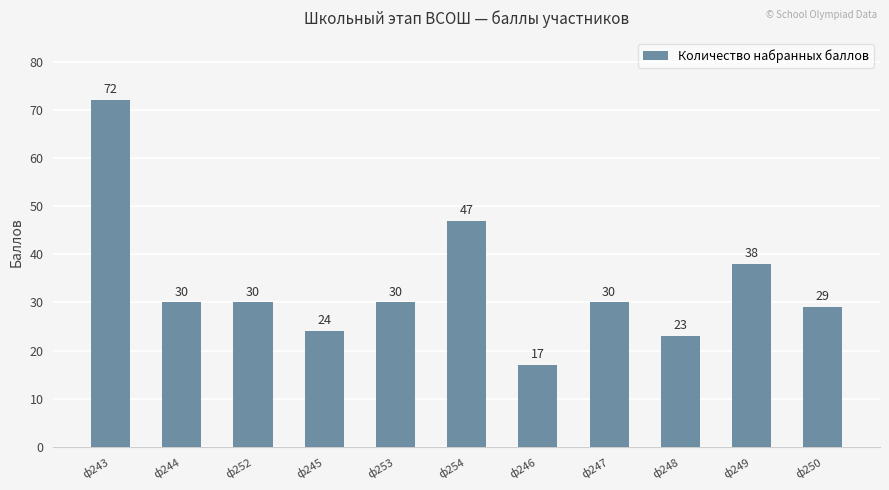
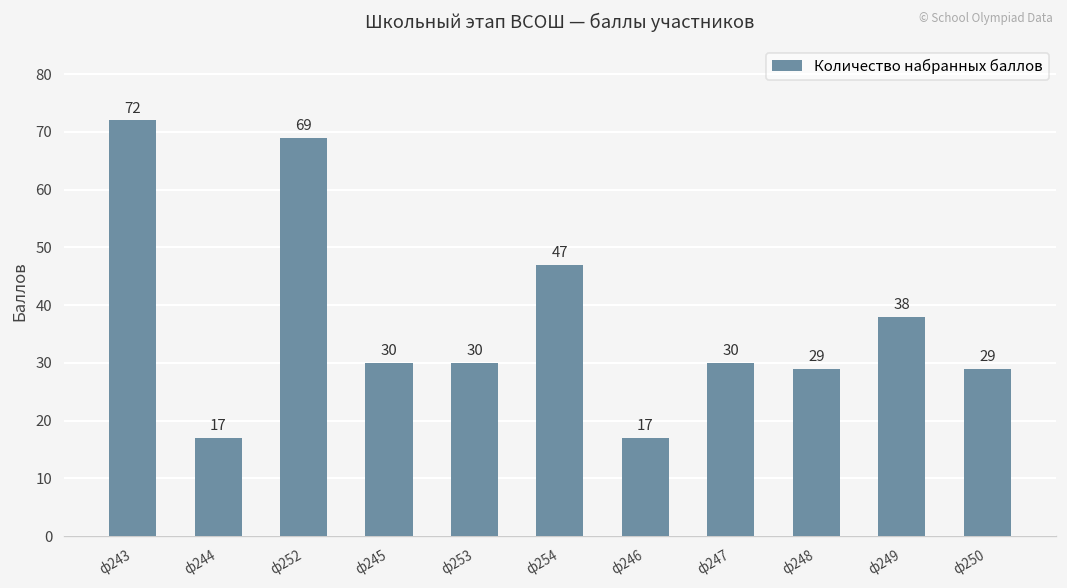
ф244: 30 -> 17
ф252: 30 -> 69
ф245: 24 -> 30
ф248: 23 -> 29
